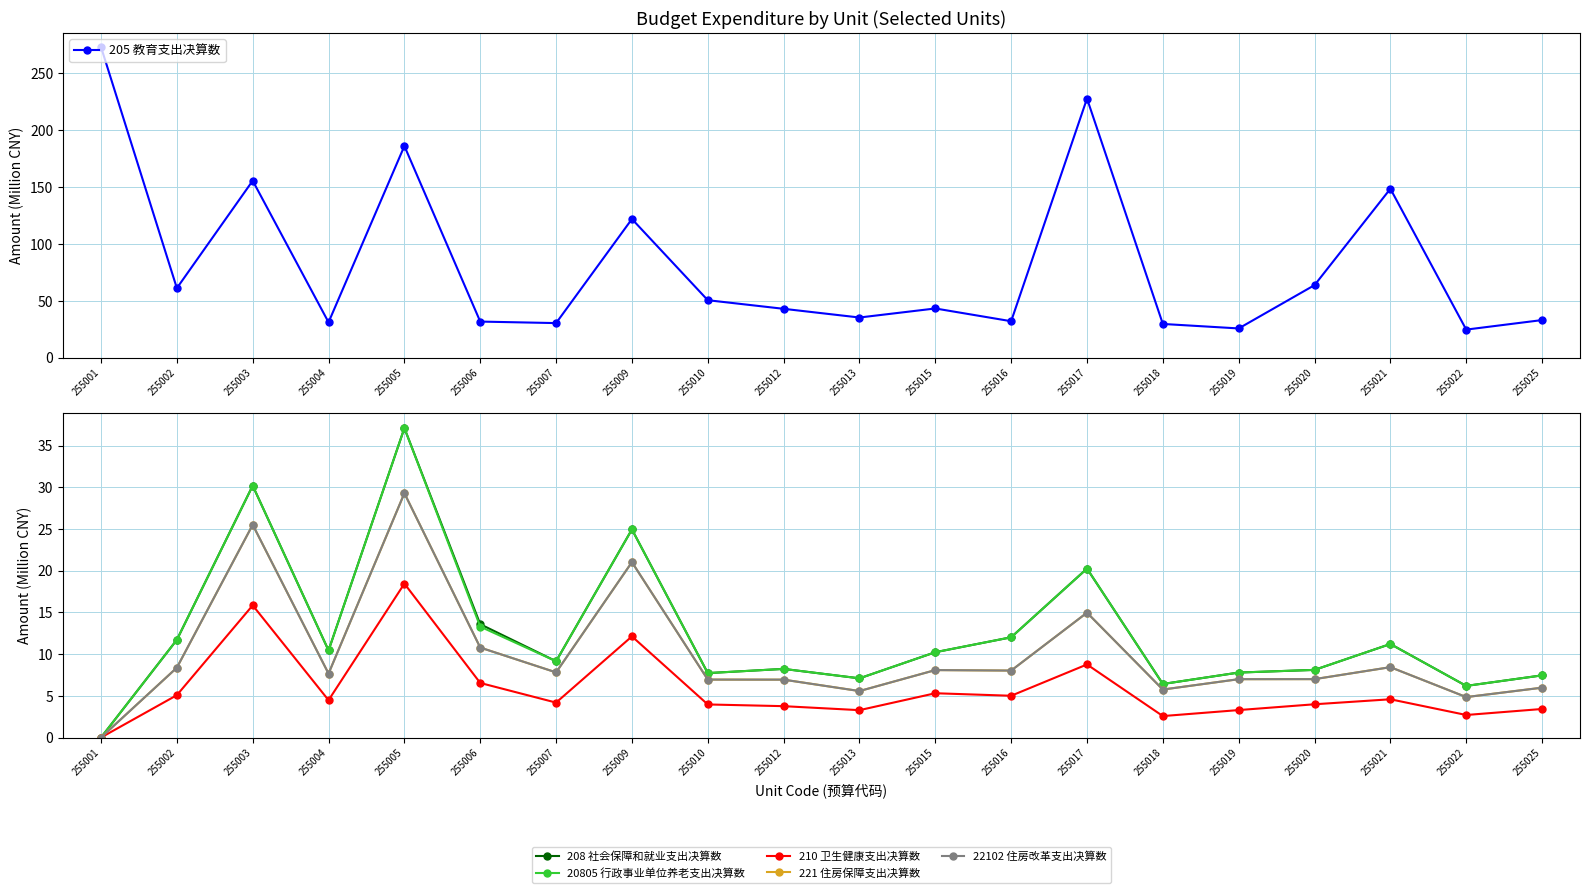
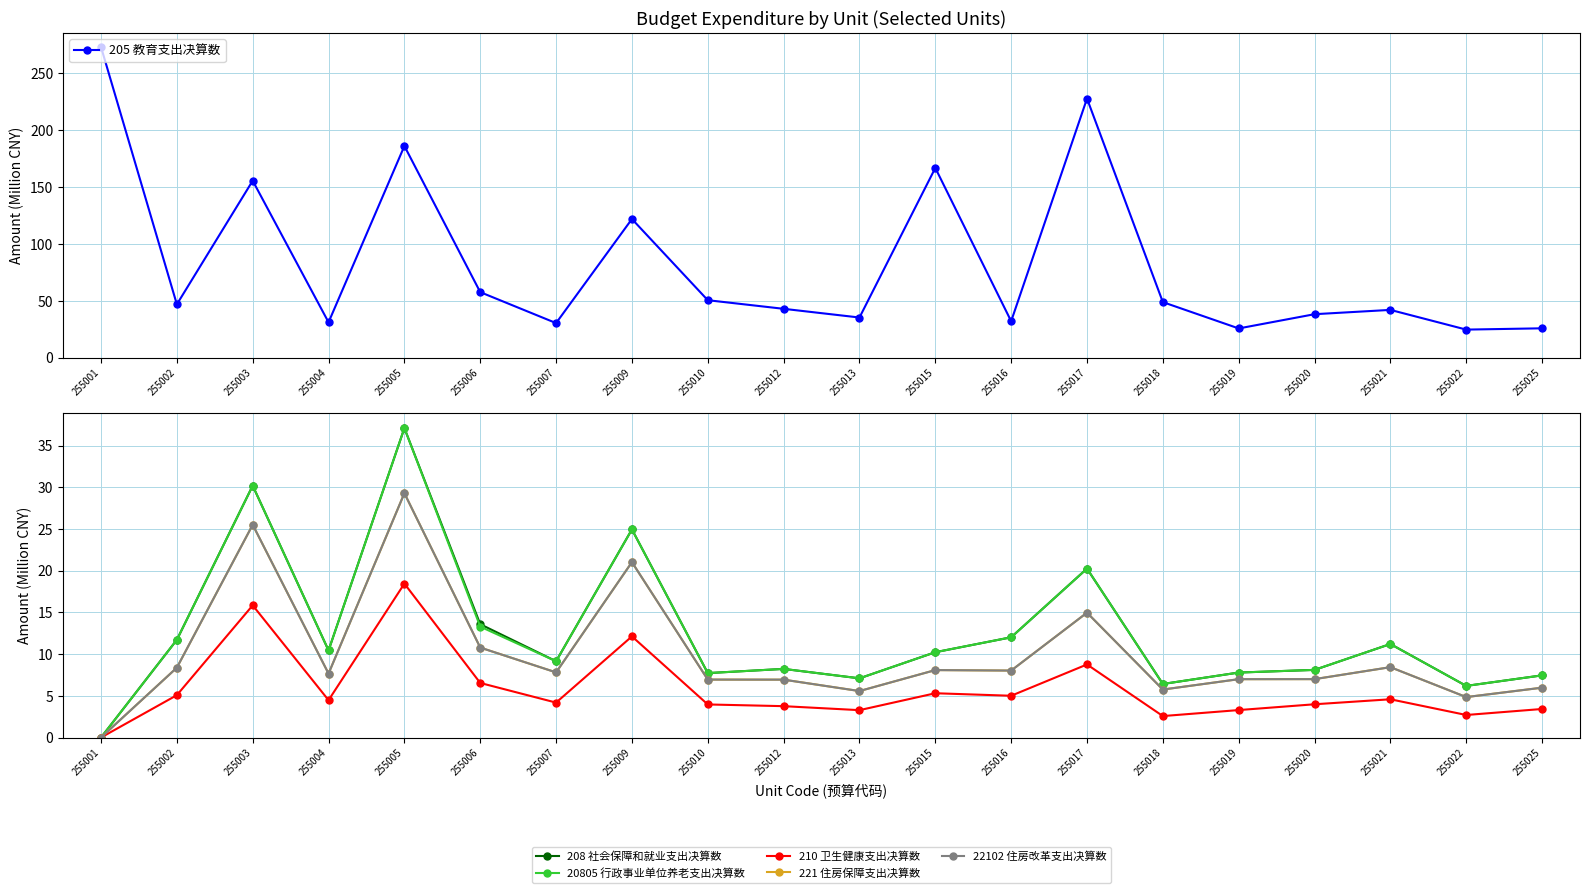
Budget Expenditure by Unit (Selected Units), 255002: 61 -> 47
Budget Expenditure by Unit (Selected Units), 255006: 32 -> 58
Budget Expenditure by Unit (Selected Units), 255015: 43 -> 167
Budget Expenditure by Unit (Selected Units), 255018: 30 -> 49
Budget Expenditure by Unit (Selected Units), 255020: 64 -> 38
Budget Expenditure by Unit (Selected Units), 255021: 149 -> 42
Budget Expenditure by Unit (Selected Units), 255025: 33 -> 26
